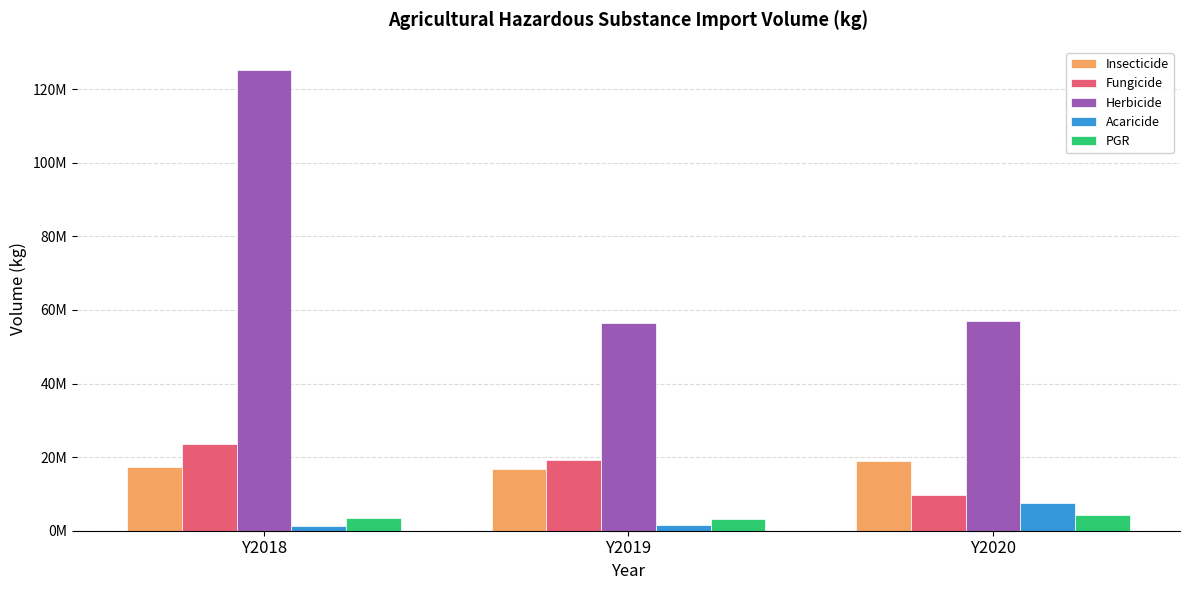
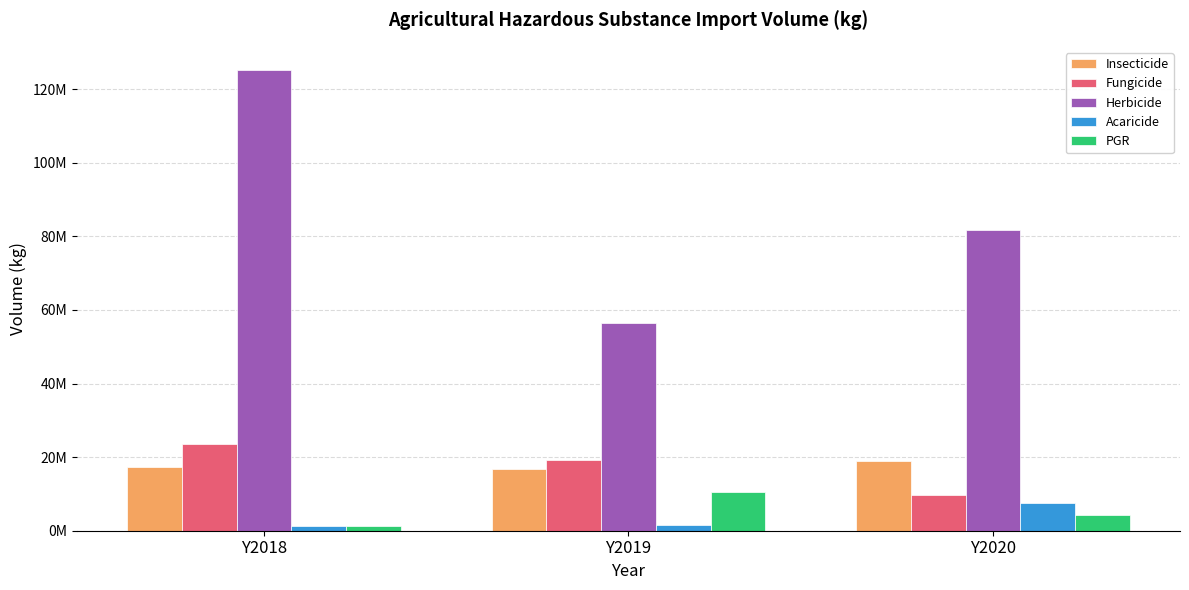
PGR, Y2018: 4000000 -> 1000000
PGR, Y2019: 3000000 -> 10000000
Herbicide, Y2020: 57000000 -> 82000000
